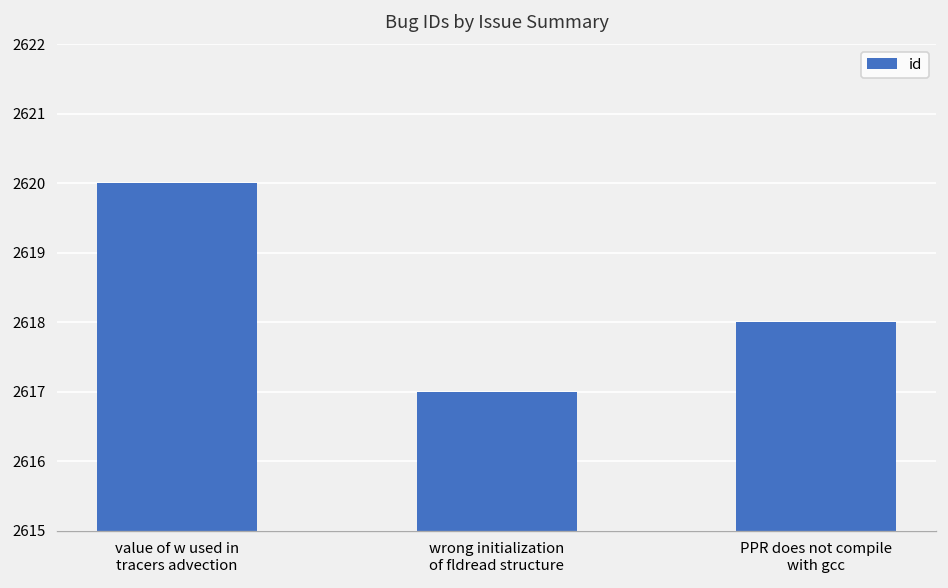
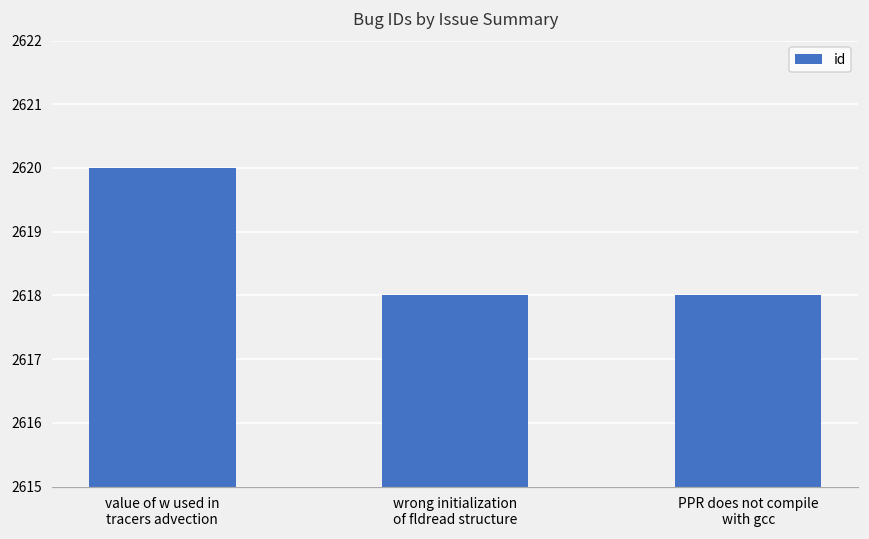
wrong initialization of fldread structure: 2617 -> 2618
